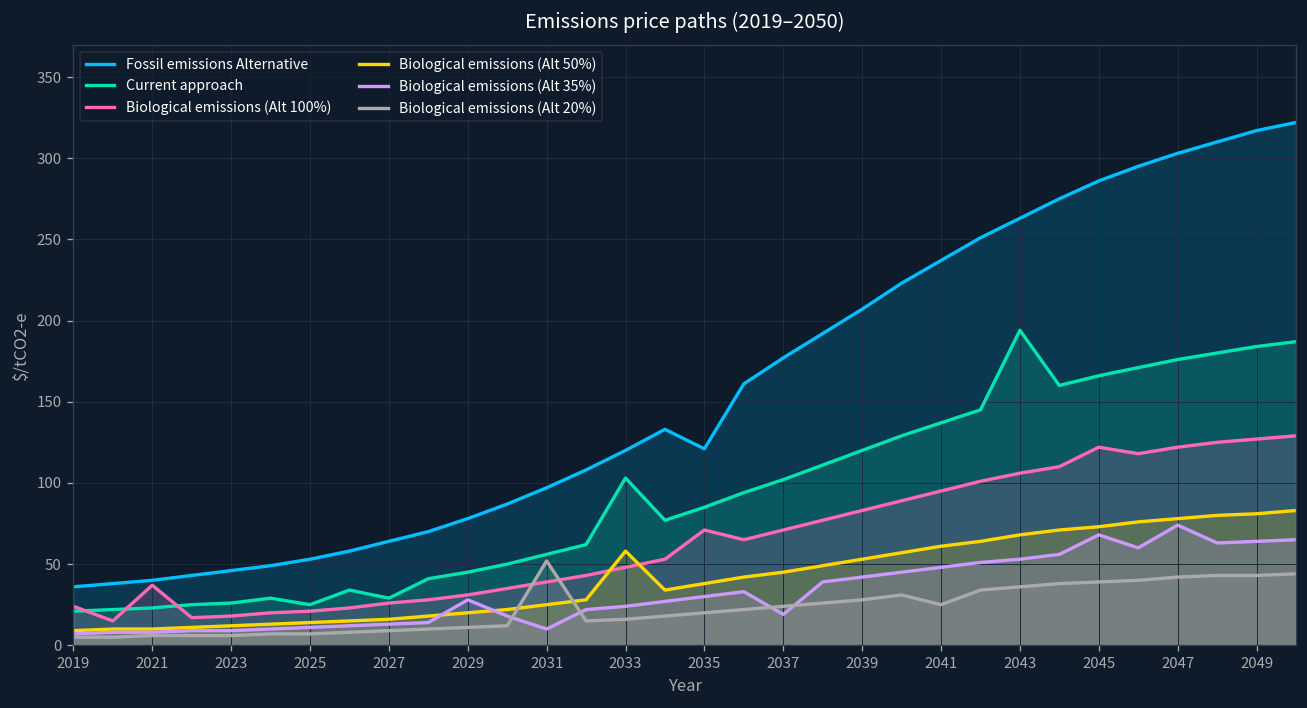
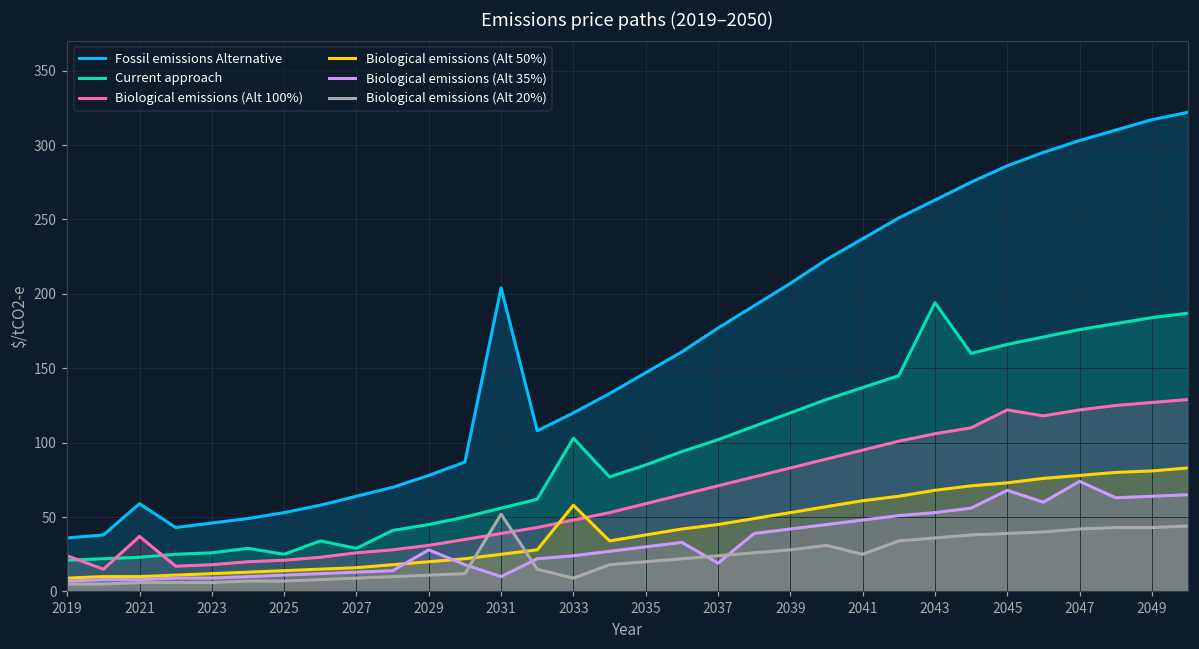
Fossil emissions Alternative, 2021: 40 -> 59
Fossil emissions Alternative, 2031: 97 -> 204
Biological emissions (Alt 20%), 2033: 16 -> 9
Fossil emissions Alternative, 2035: 121 -> 147
Biological emissions (Alt 100%), 2035: 71 -> 59
